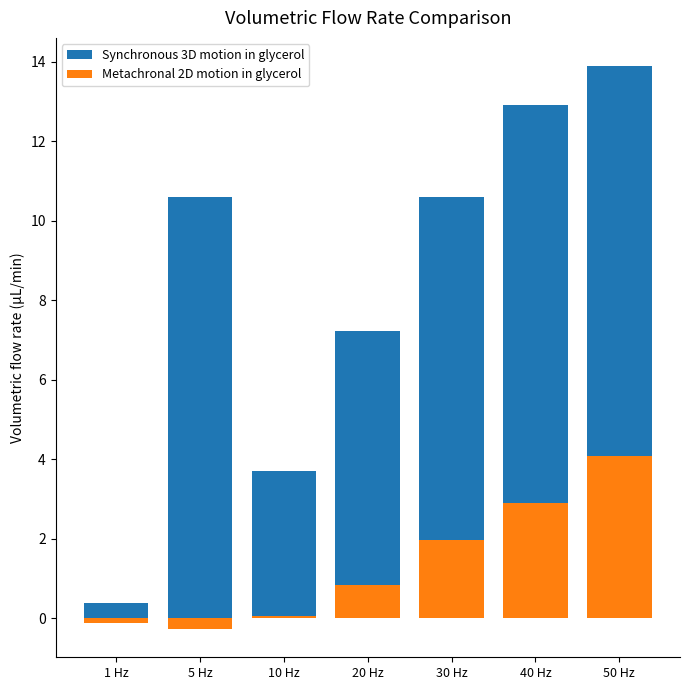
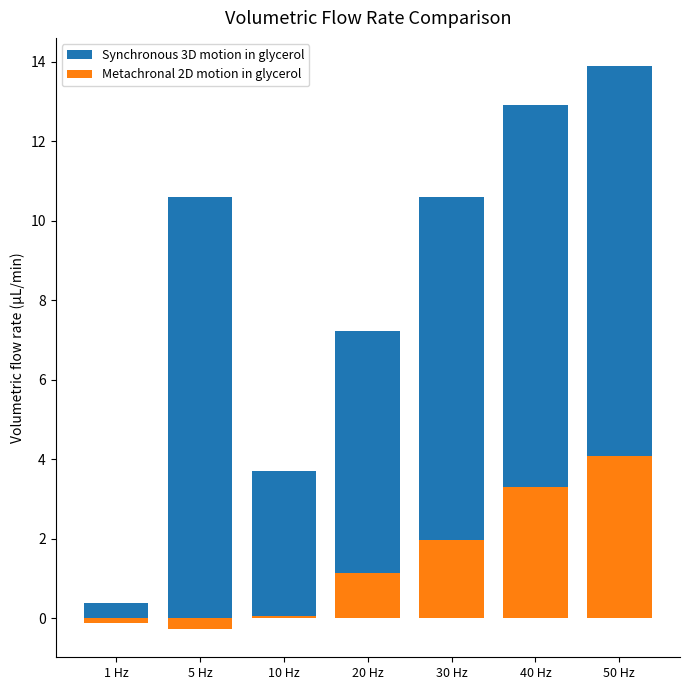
Metachronal 2D motion in glycerol, 20 Hz: 0.8 -> 1.1
Metachronal 2D motion in glycerol, 40 Hz: 2.9 -> 3.3
